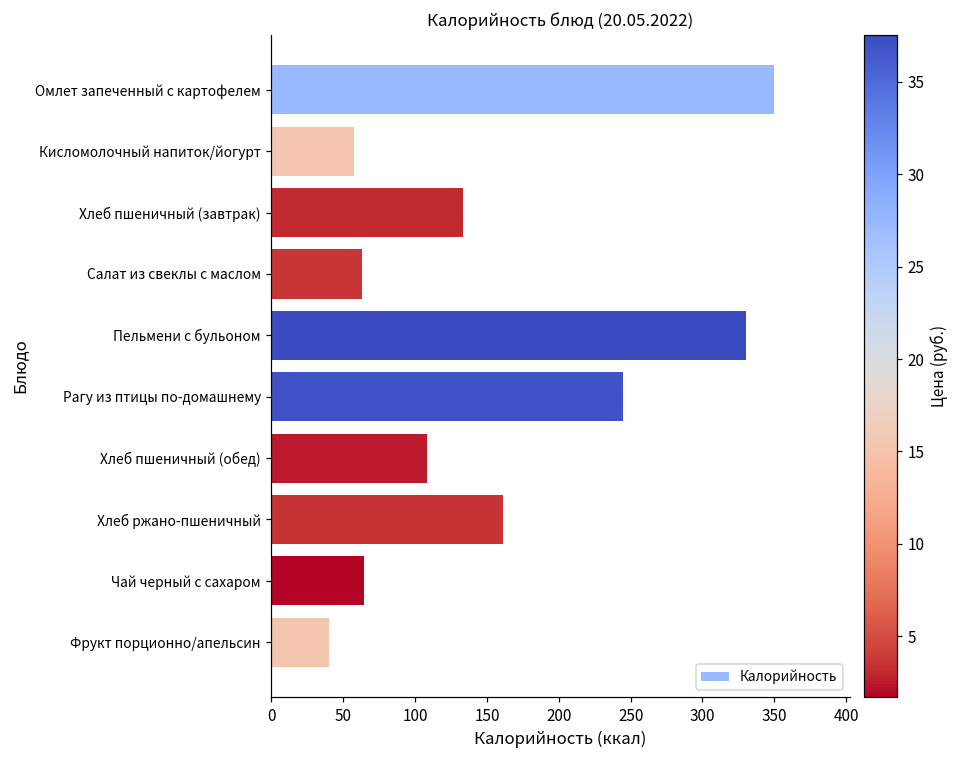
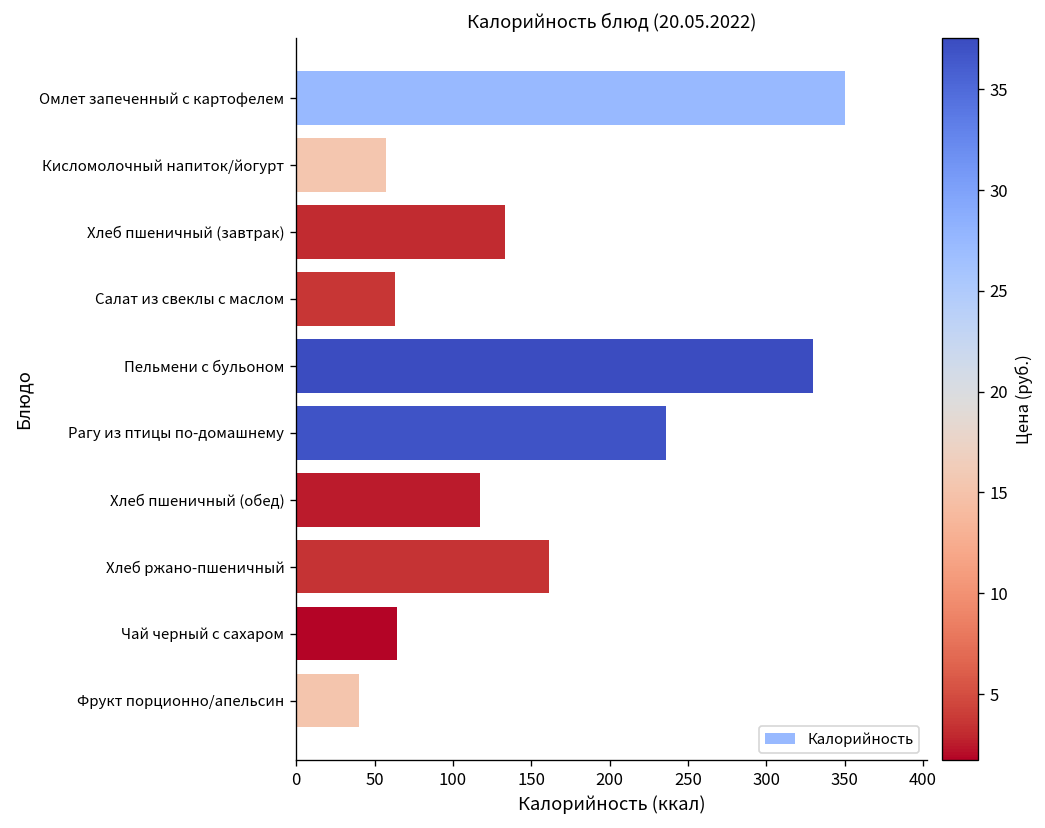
Рагу из птицы по-домашнему: 245 -> 236
Хлеб пшеничный (обед): 108 -> 118
